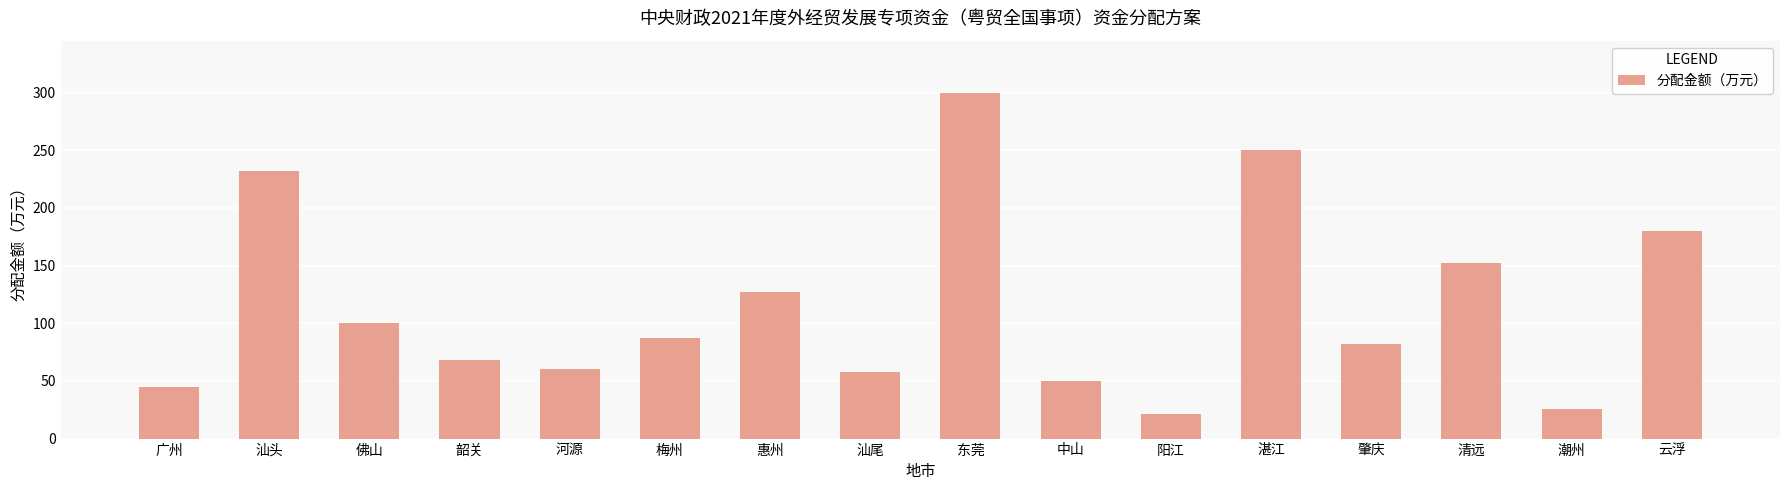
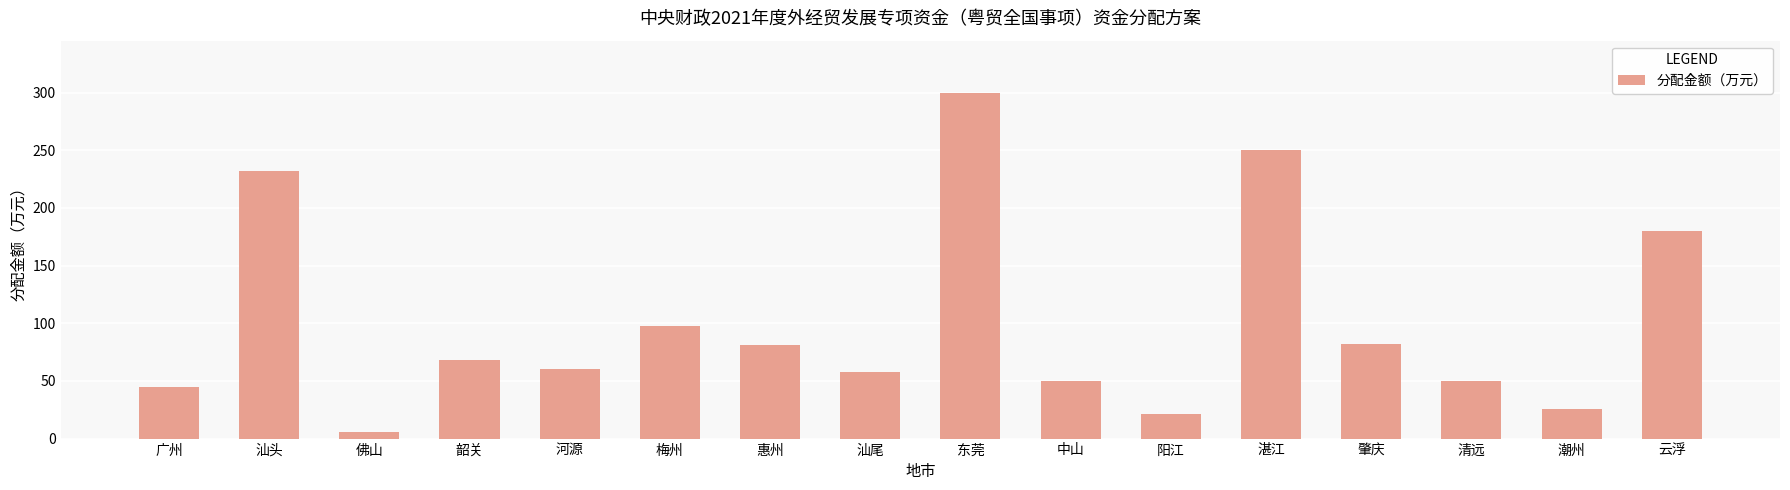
佛山: 100 -> 6
梅州: 87 -> 98
惠州: 127 -> 81
清远: 152 -> 50
